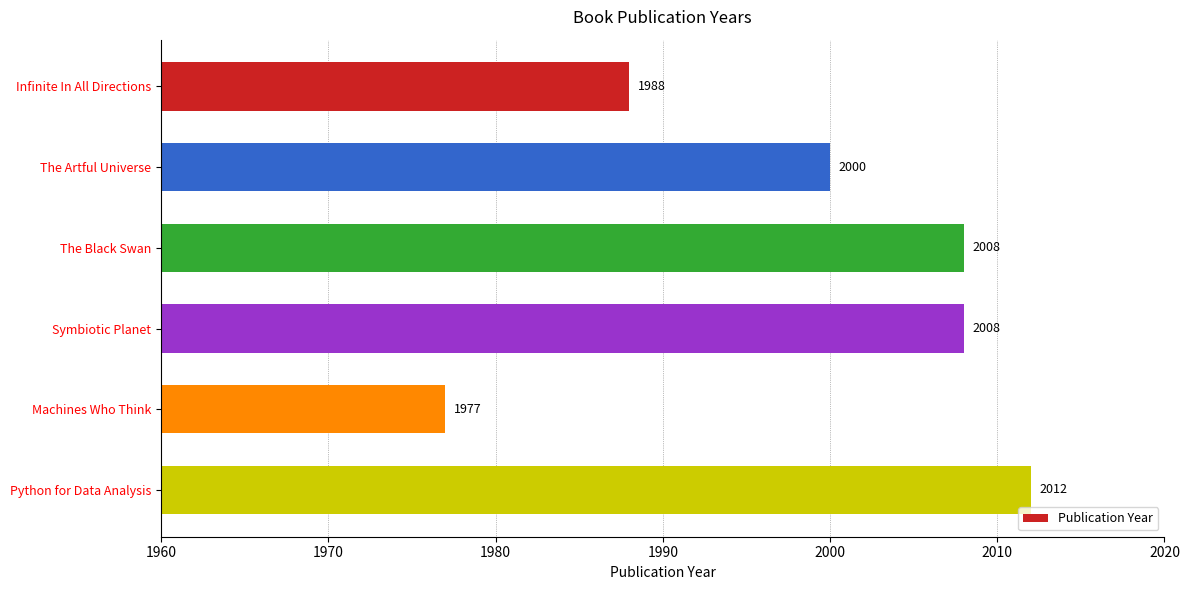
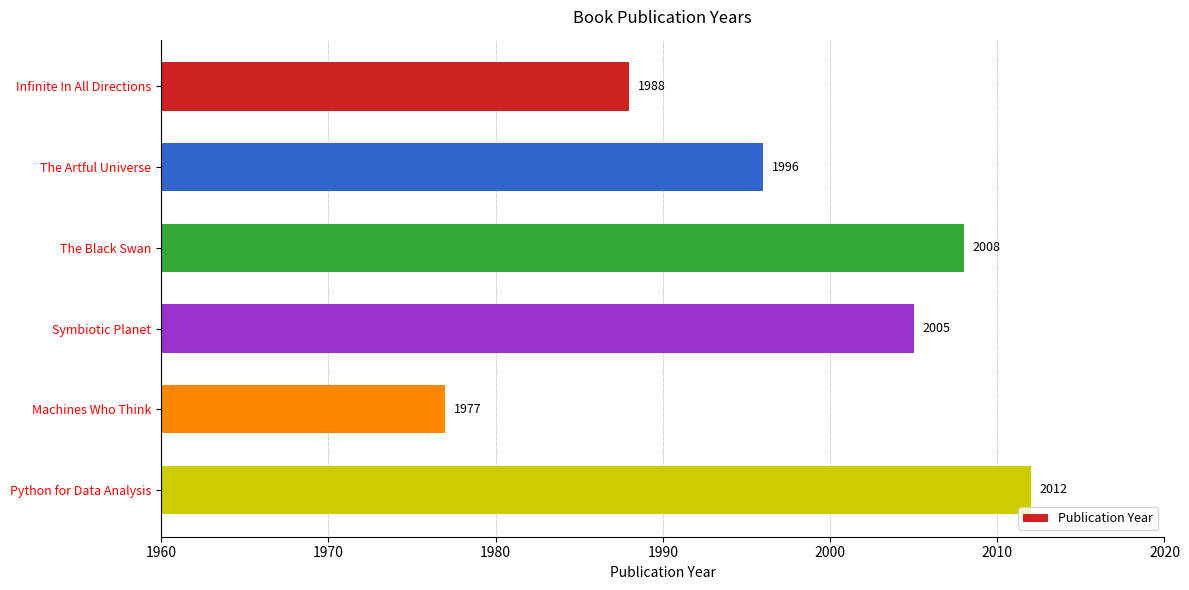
The Artful Universe: 2000 -> 1996
Symbiotic Planet: 2008 -> 2005
